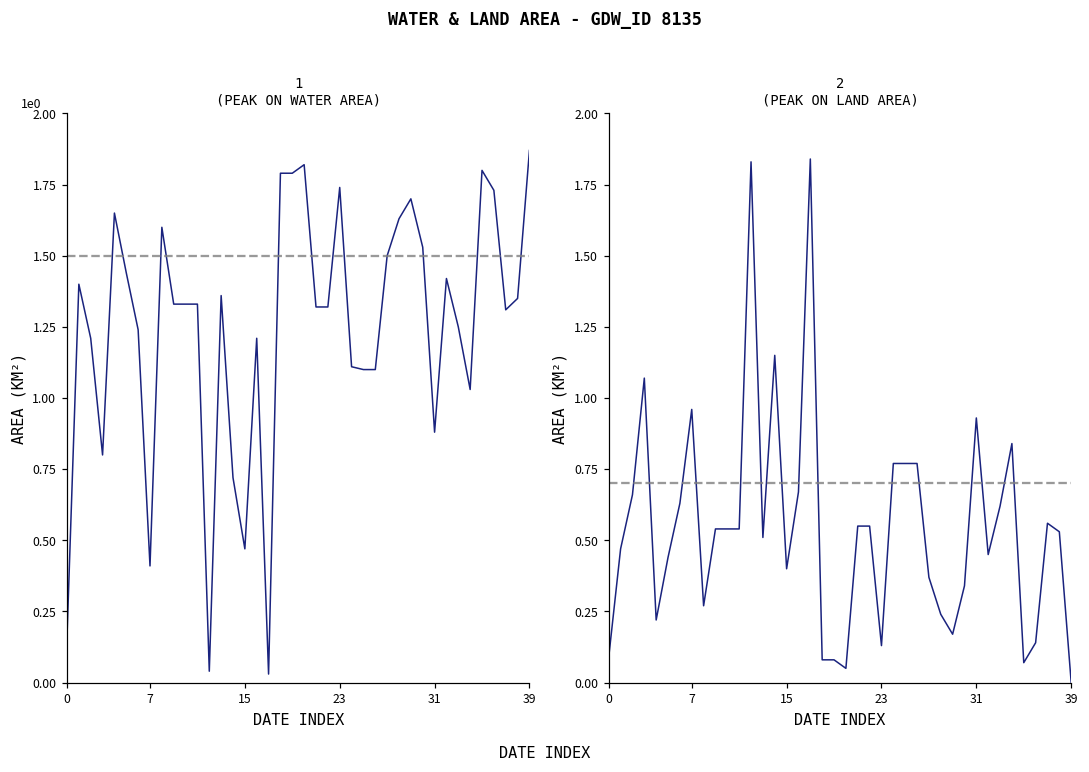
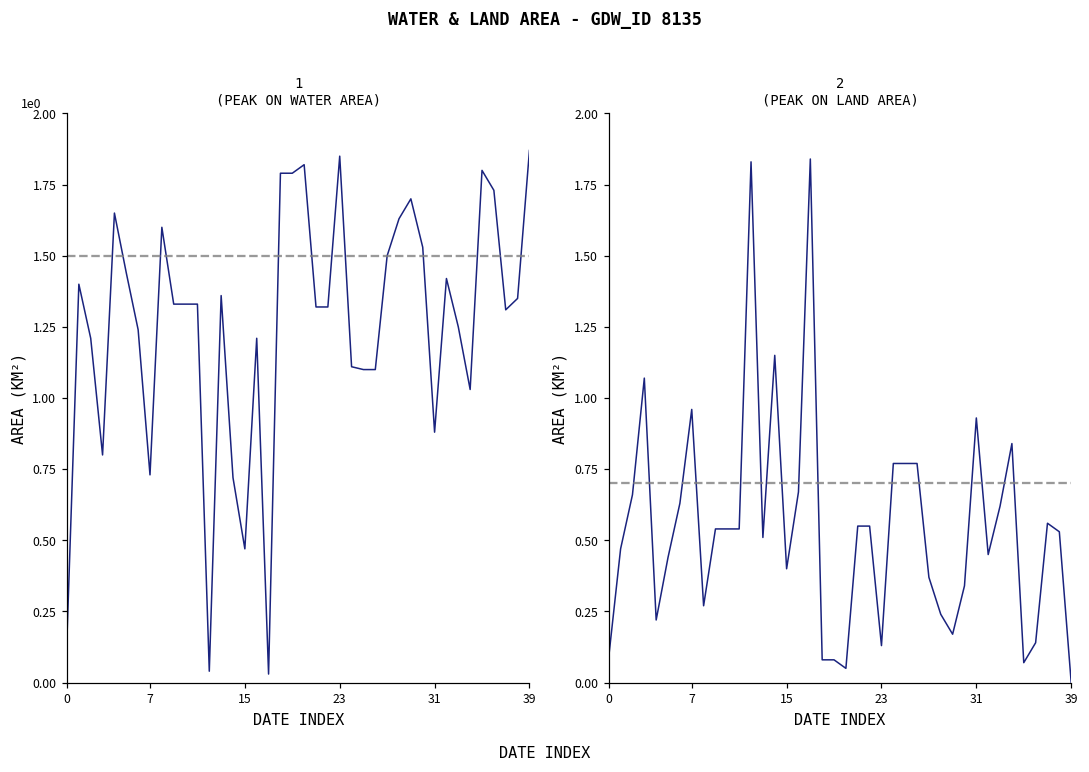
1 (PEAK ON WATER AREA), 7: 0.41 -> 0.73
1 (PEAK ON WATER AREA), 23: 1.74 -> 1.85
